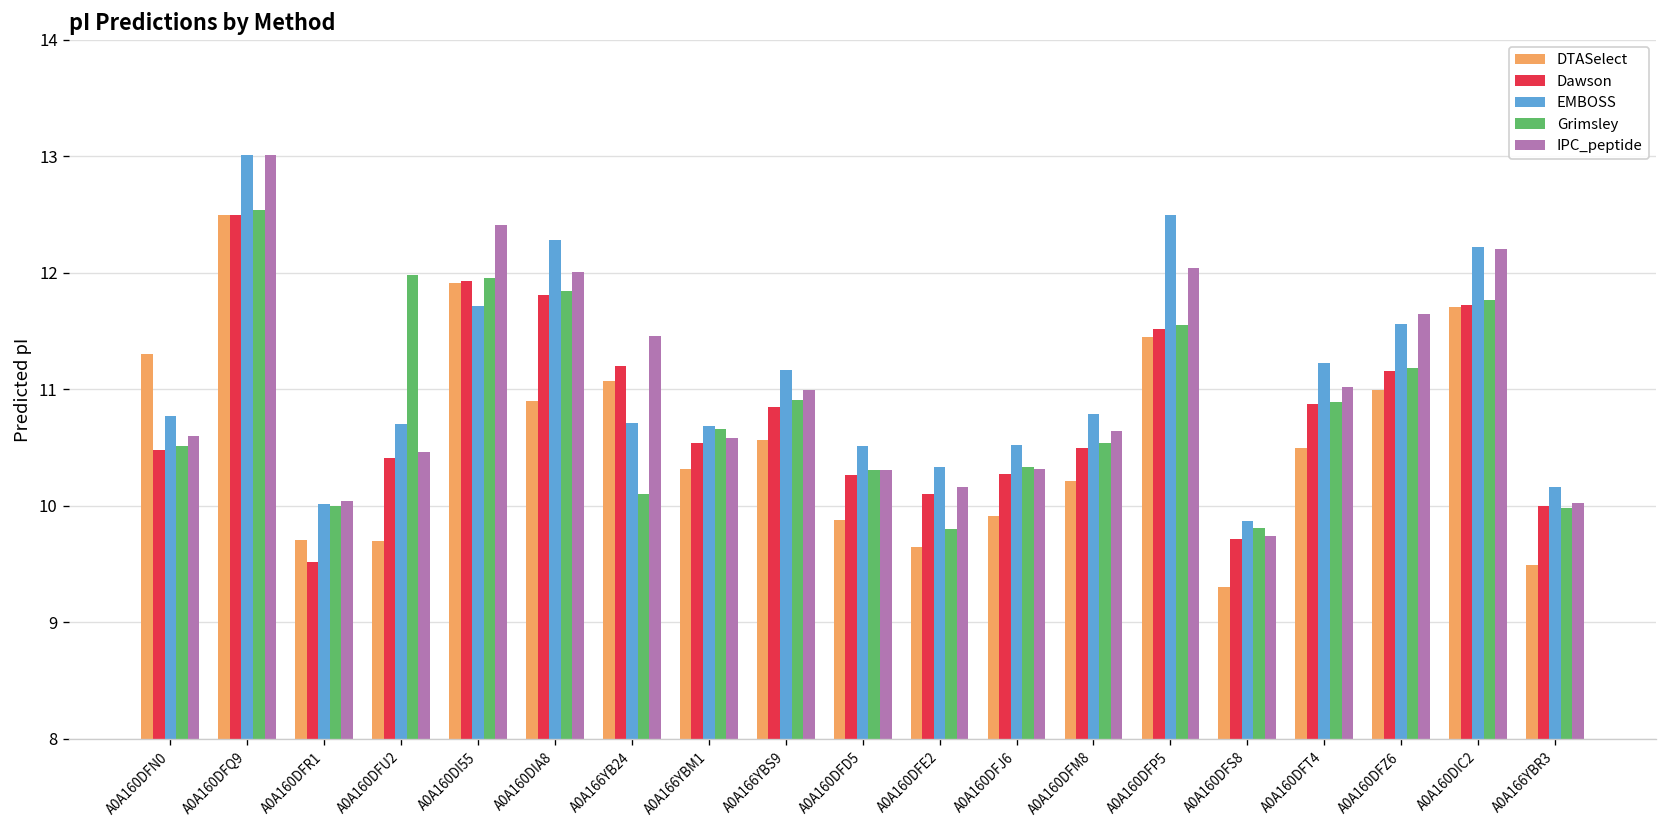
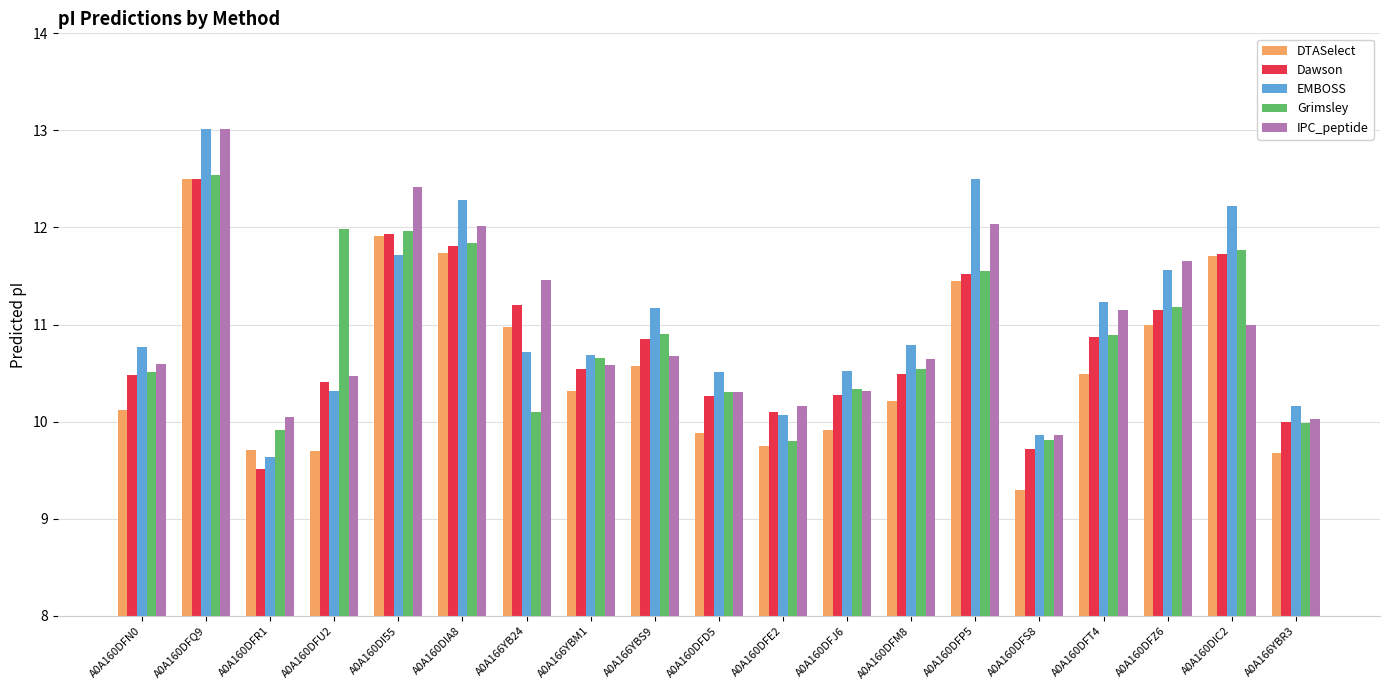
DTASelect, A0A160DFN0: 11.3 -> 10.1
EMBOSS, A0A160DFR1: 10.0 -> 9.6
Grimsley, A0A160DFR1: 10.0 -> 9.9
EMBOSS, A0A160DFU2: 10.7 -> 10.3
DTASelect, A0A160DIA8: 10.9 -> 11.7
DTASelect, A0A166YB24: 11.1 -> 11.0
IPC_peptide, A0A166YBS9: 11.0 -> 10.7
DTASelect, A0A160DFE2: 9.7 -> 9.8
EMBOSS, A0A160DFE2: 10.3 -> 10.1
IPC_peptide, A0A160DFS8: 9.7 -> 9.9
IPC_peptide, A0A160DFT4: 11.0 -> 11.2
IPC_peptide, A0A160DIC2: 12.2 -> 11.0
DTASelect, A0A166YBR3: 9.5 -> 9.7
